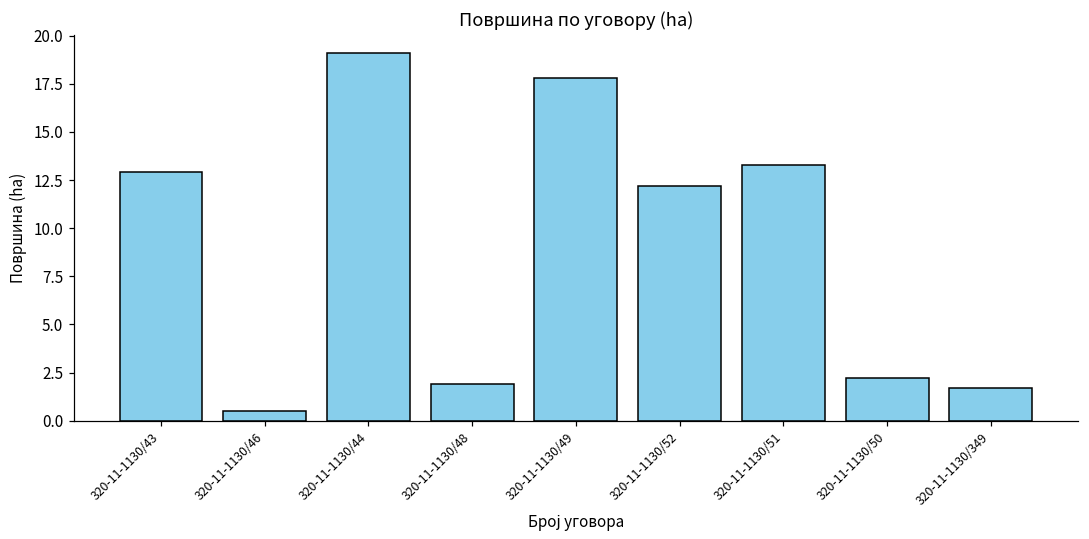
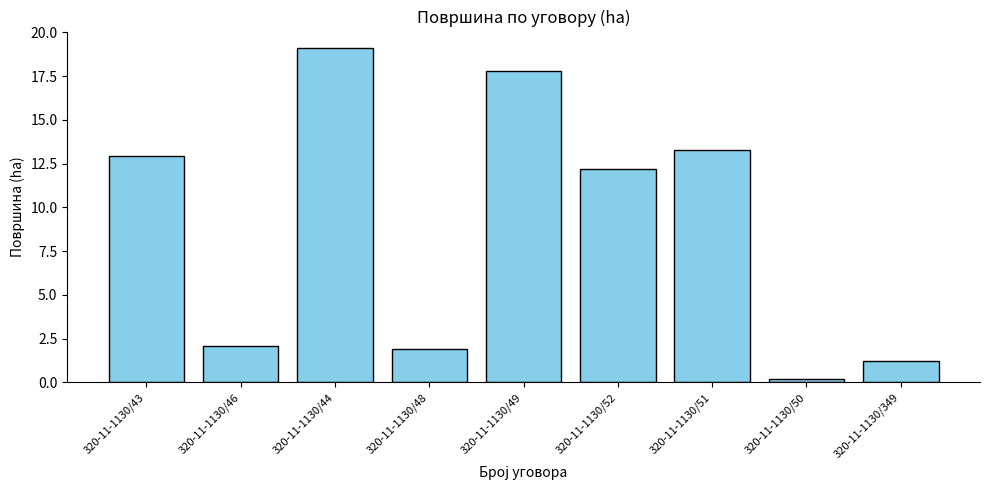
320-11-1130/46: 0.5 -> 2.1
320-11-1130/50: 2.2 -> 0.2
320-11-1130/349: 1.7 -> 1.2
